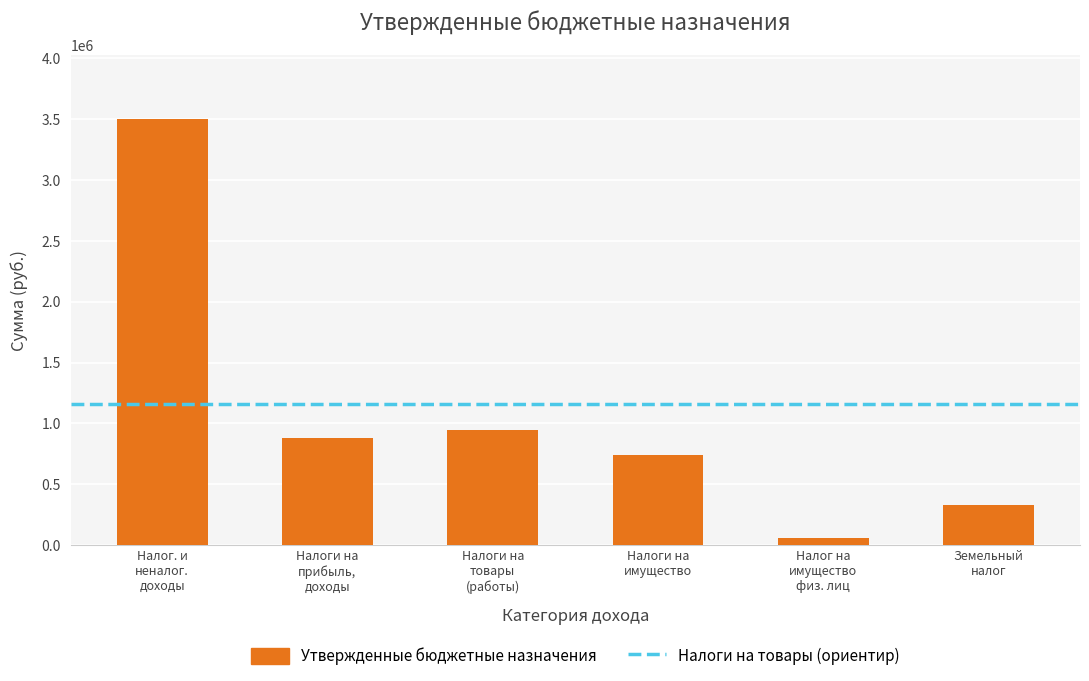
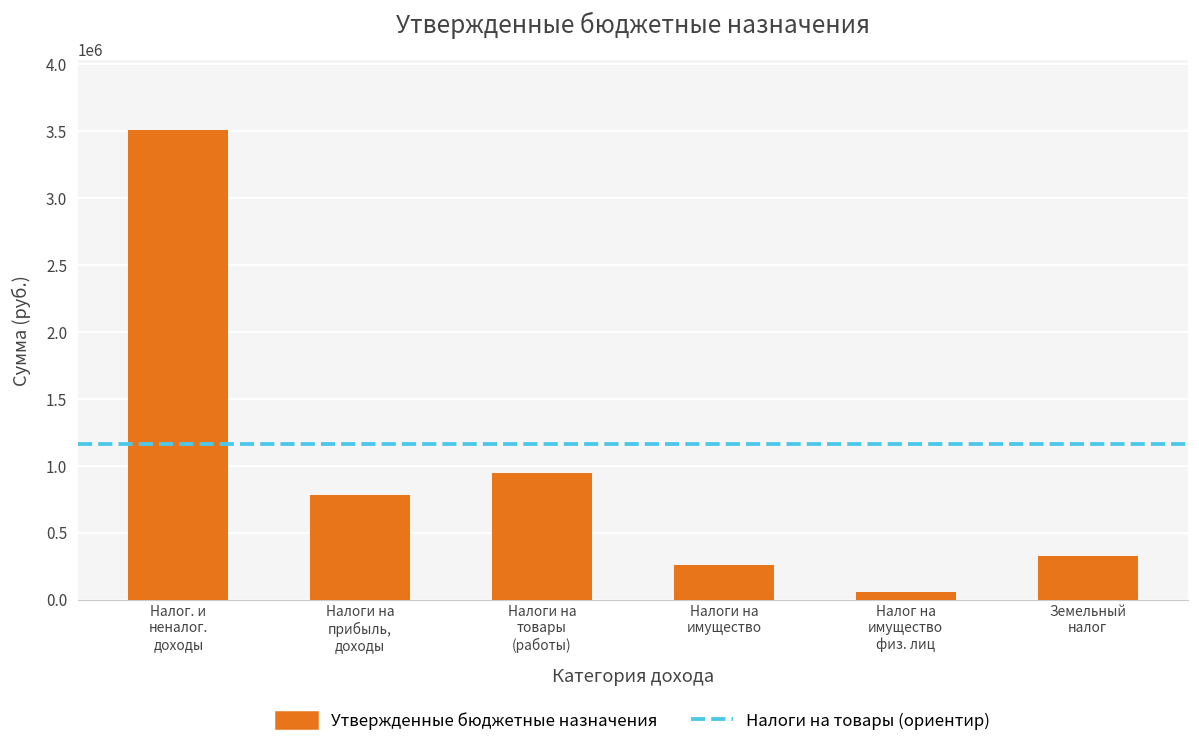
Налоги на прибыль, доходы: 880000 -> 780000
Налоги на имущество: 740000 -> 260000
